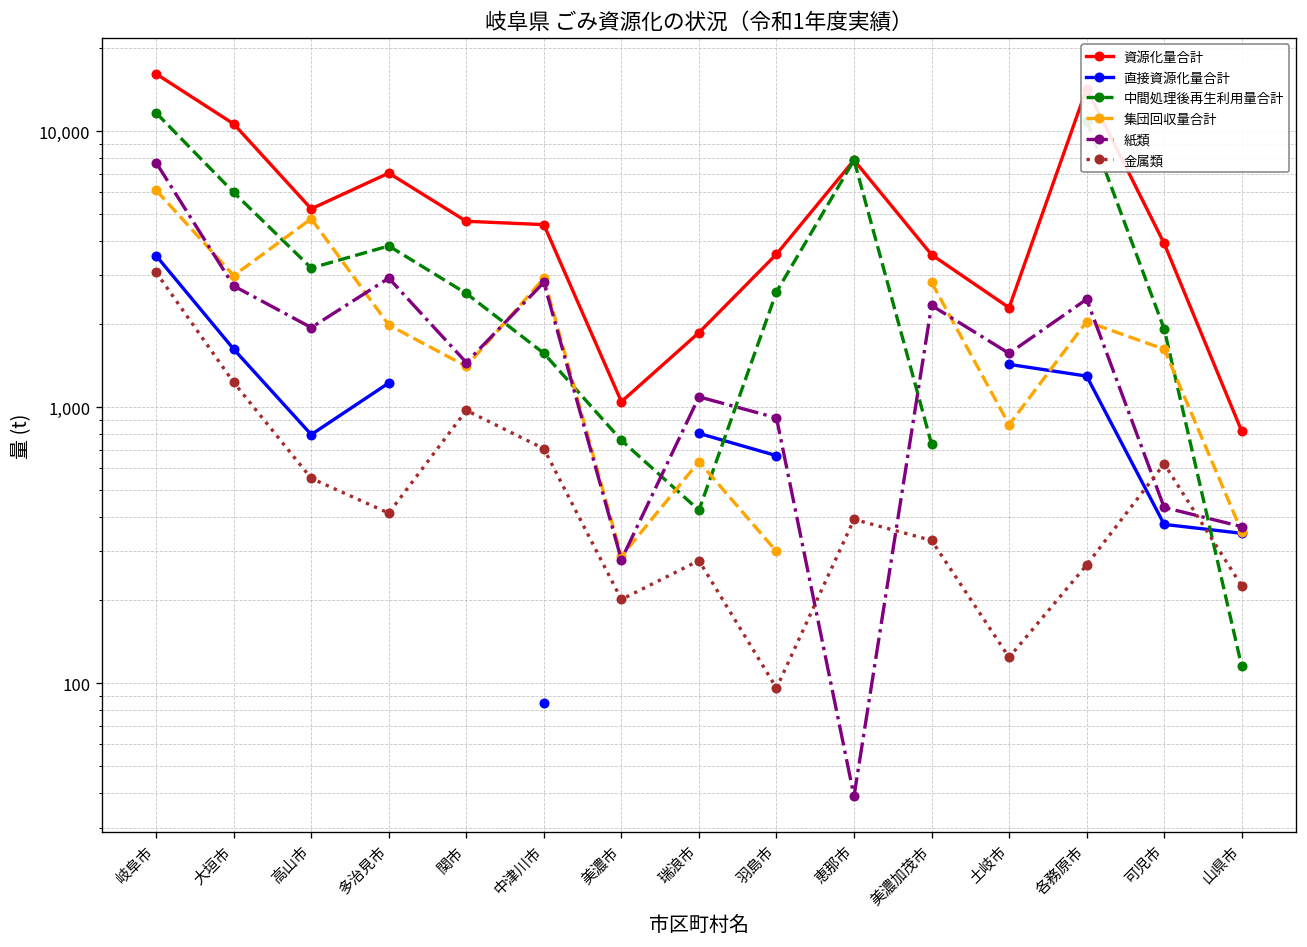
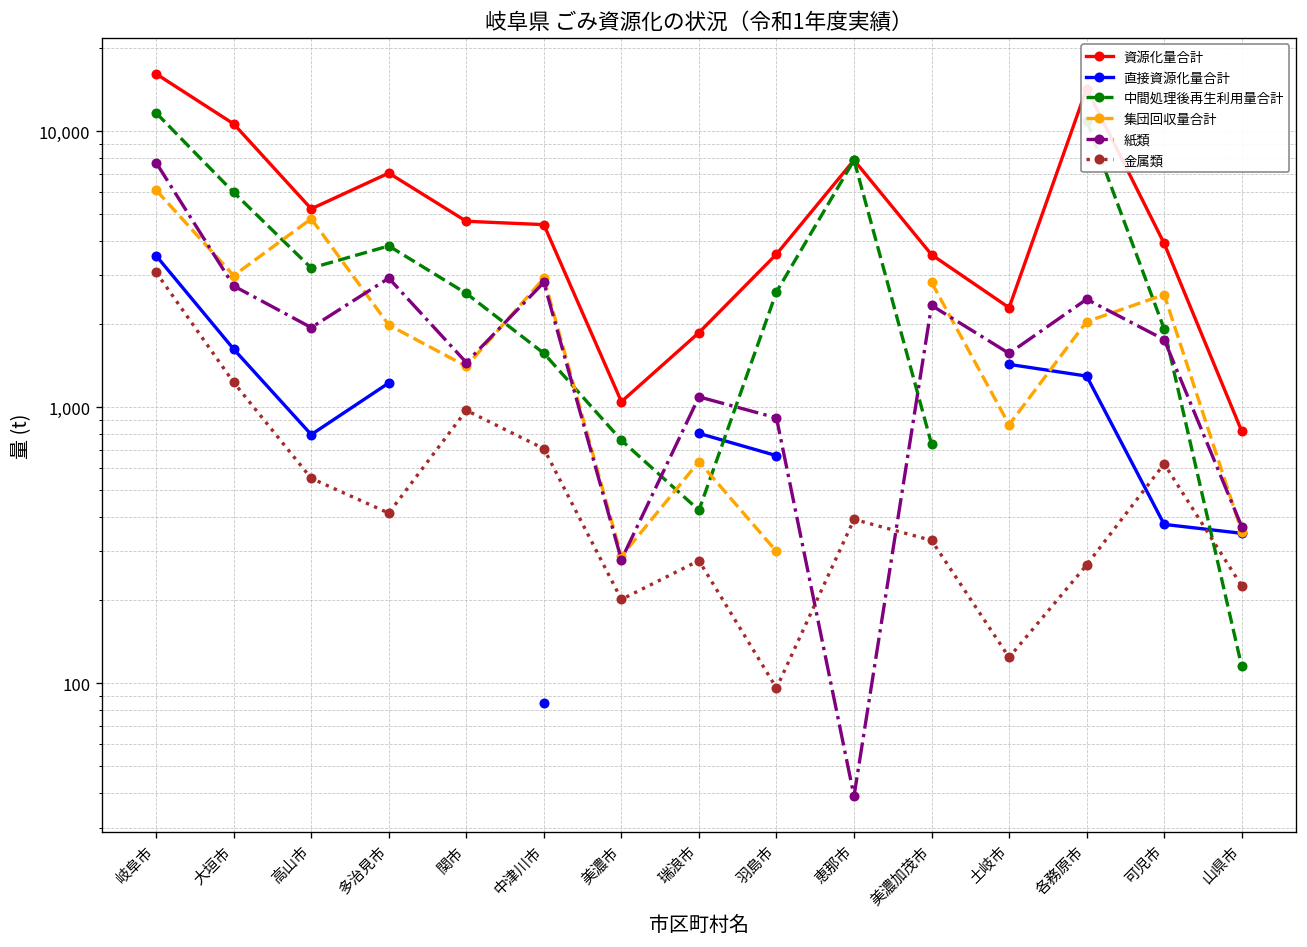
集団回収量合計, 可児市: 1,600 -> 2,600
紙類, 可児市: 430 -> 1,800
